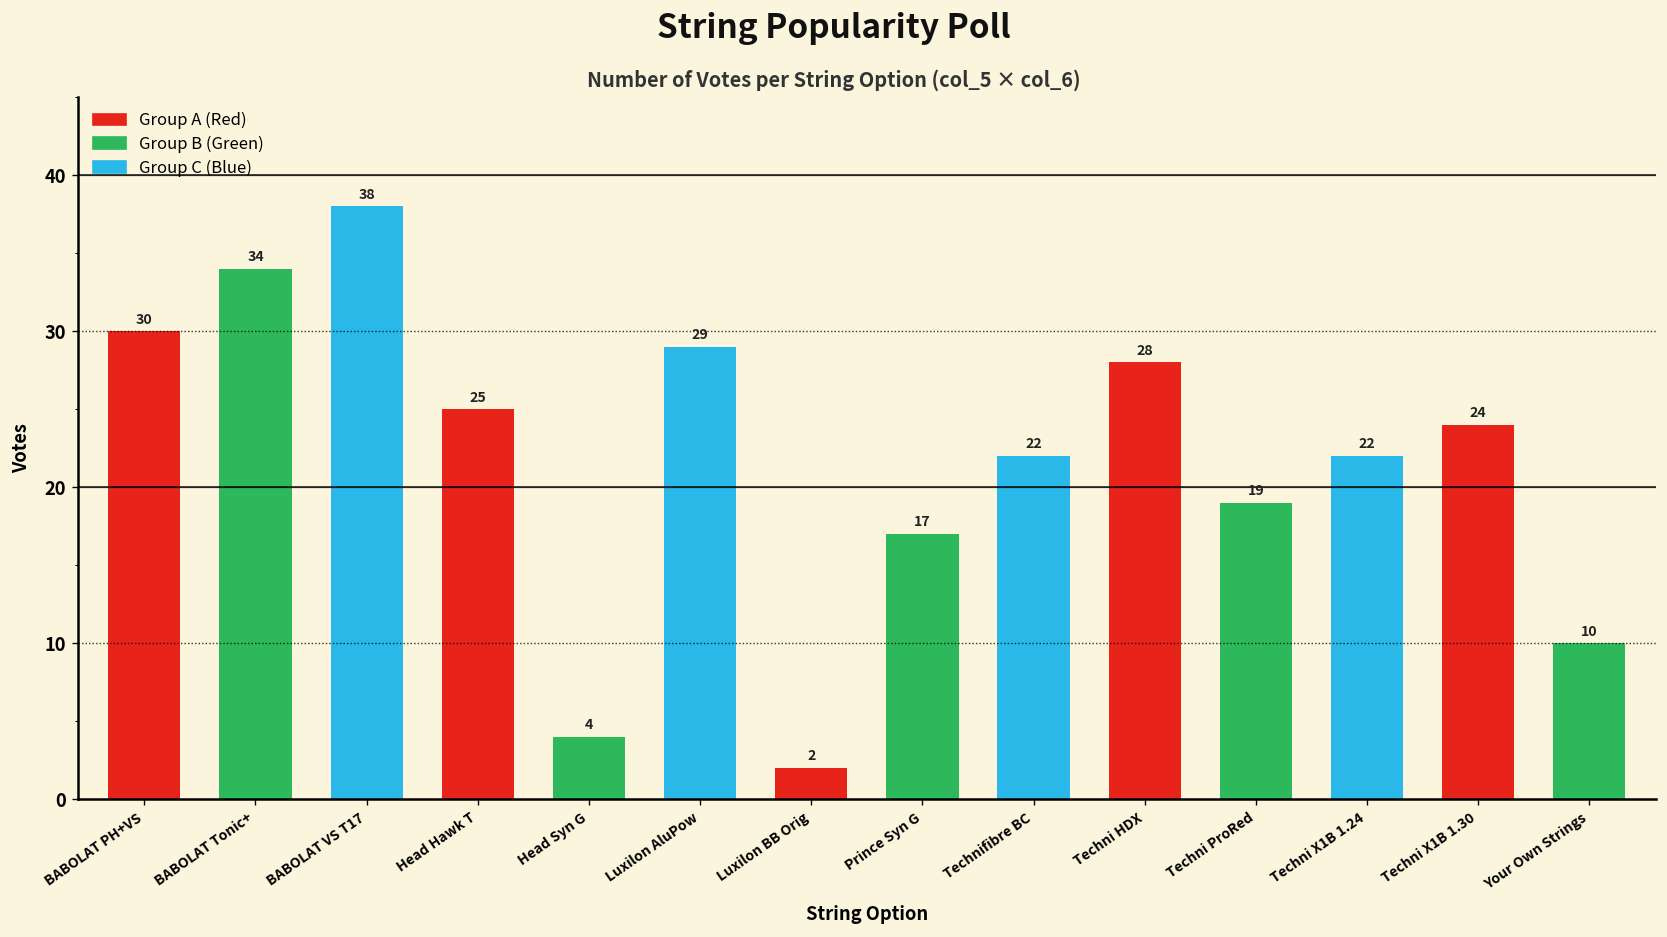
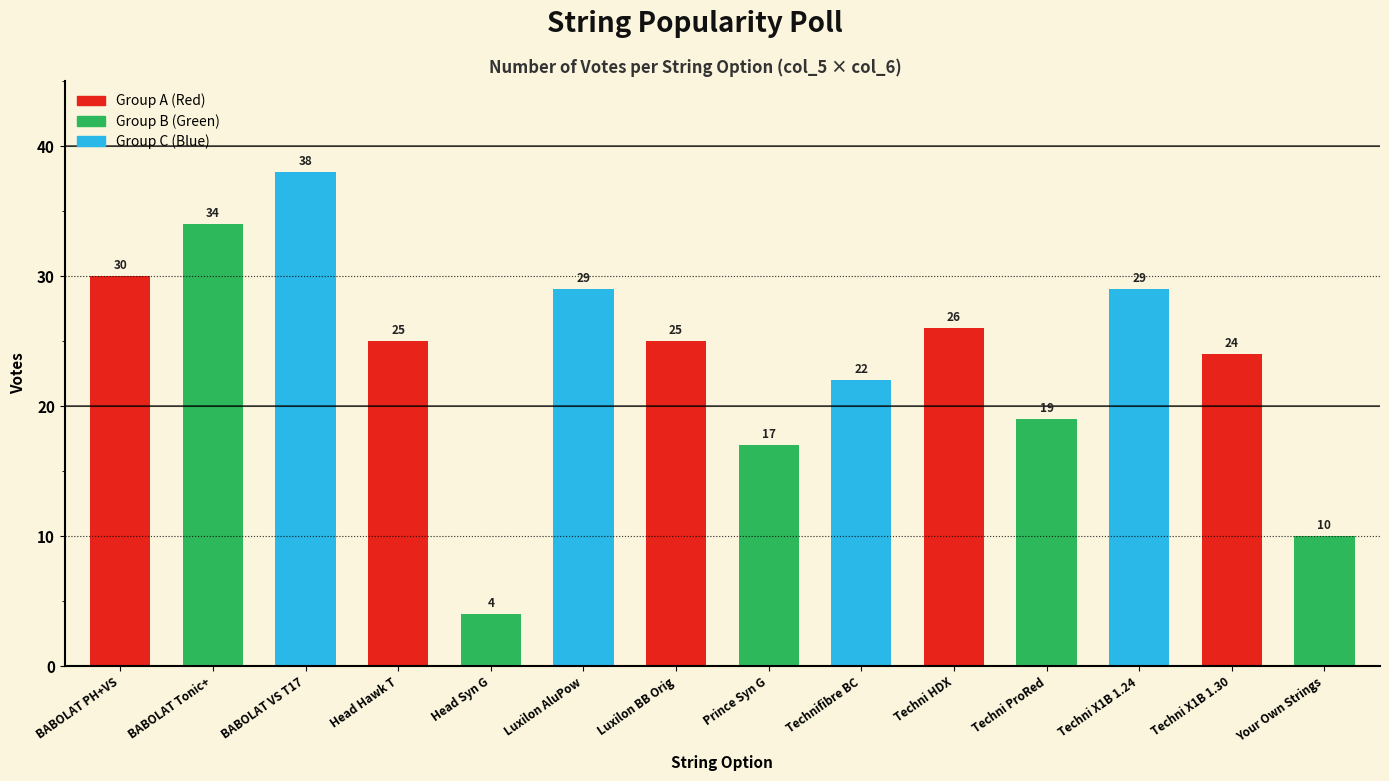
Luxilon BB Orig: 2 -> 25
Techni HDX: 28 -> 26
Techni X1B 1.24: 22 -> 29
